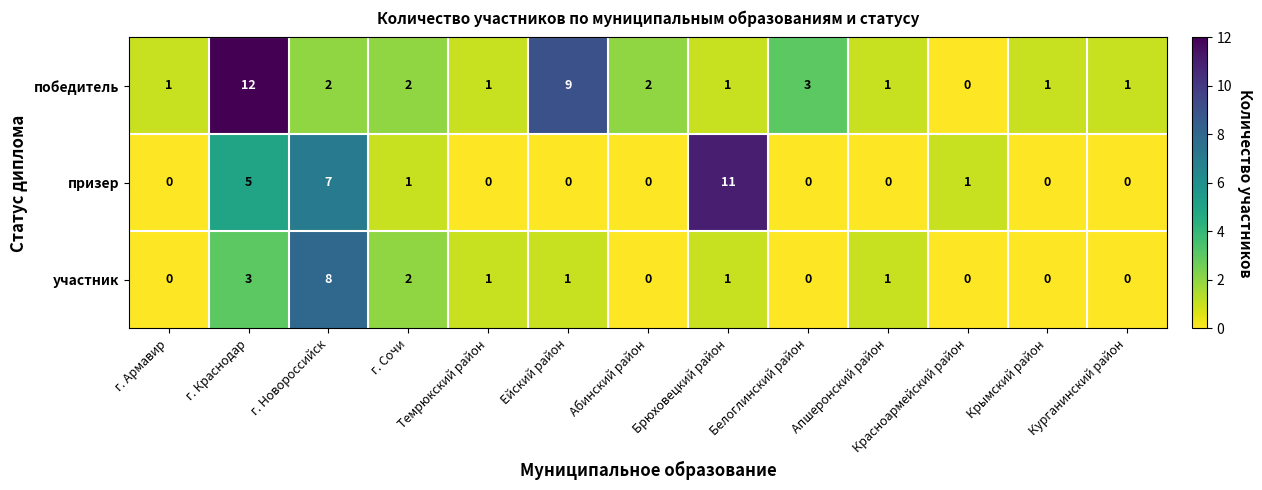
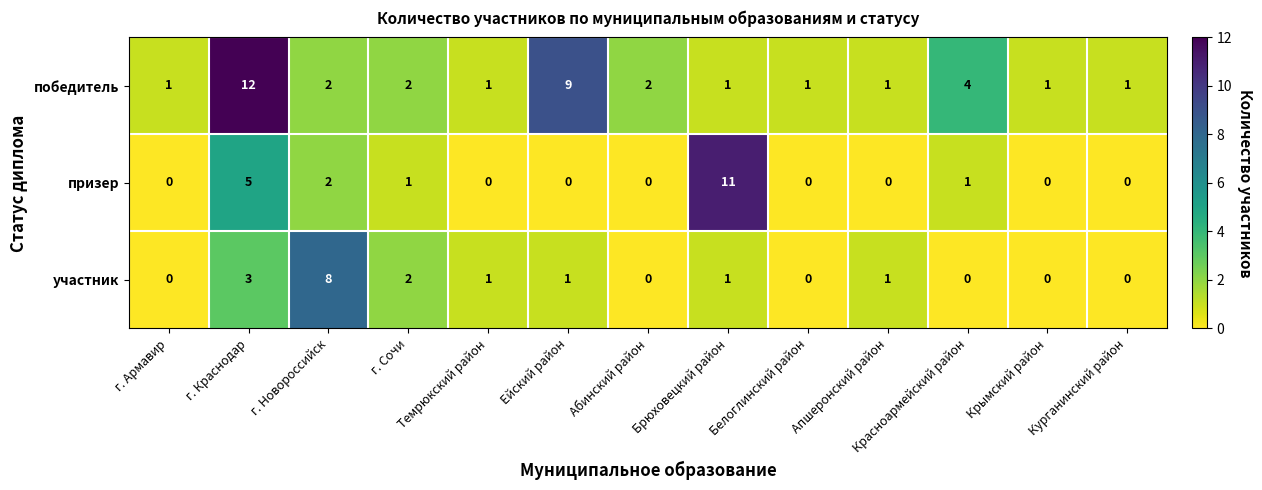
победитель, Белоглинский район: 3 -> 1
победитель, Красноармейский район: 0 -> 4
призер, г. Новороссийск: 7 -> 2
